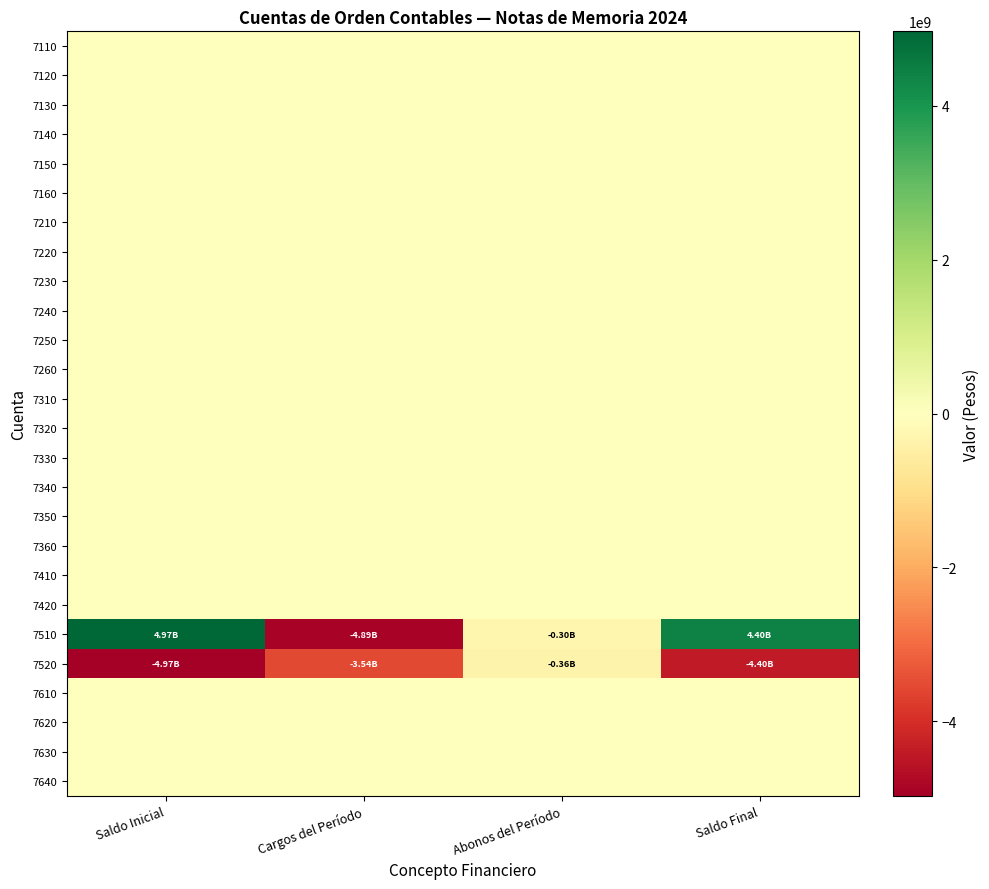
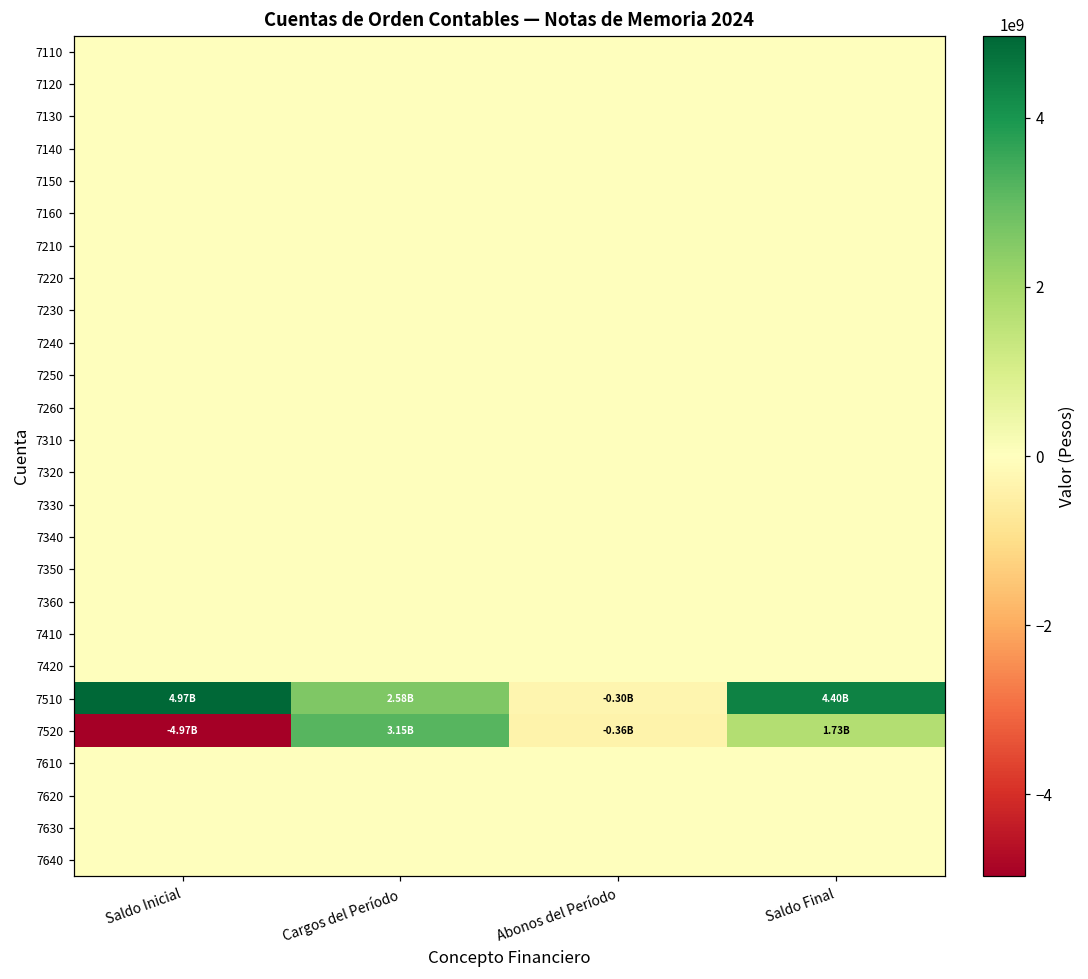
7510, Cargos del Período: -4.89B -> 2.58B
7520, Cargos del Período: -3.54B -> 3.15B
7520, Saldo Final: -4.40B -> 1.73B
